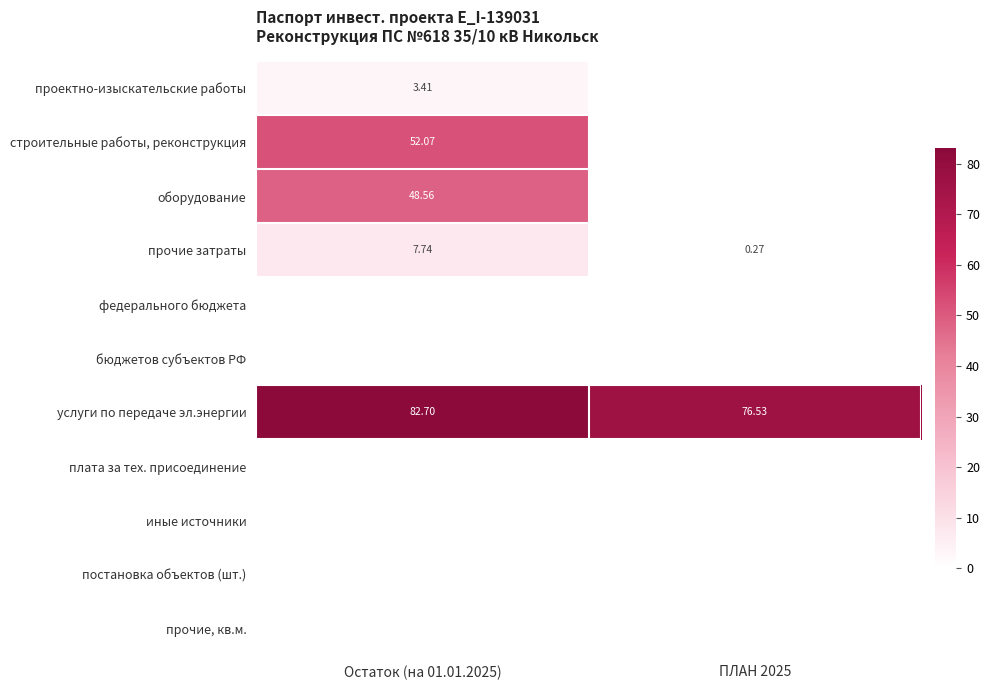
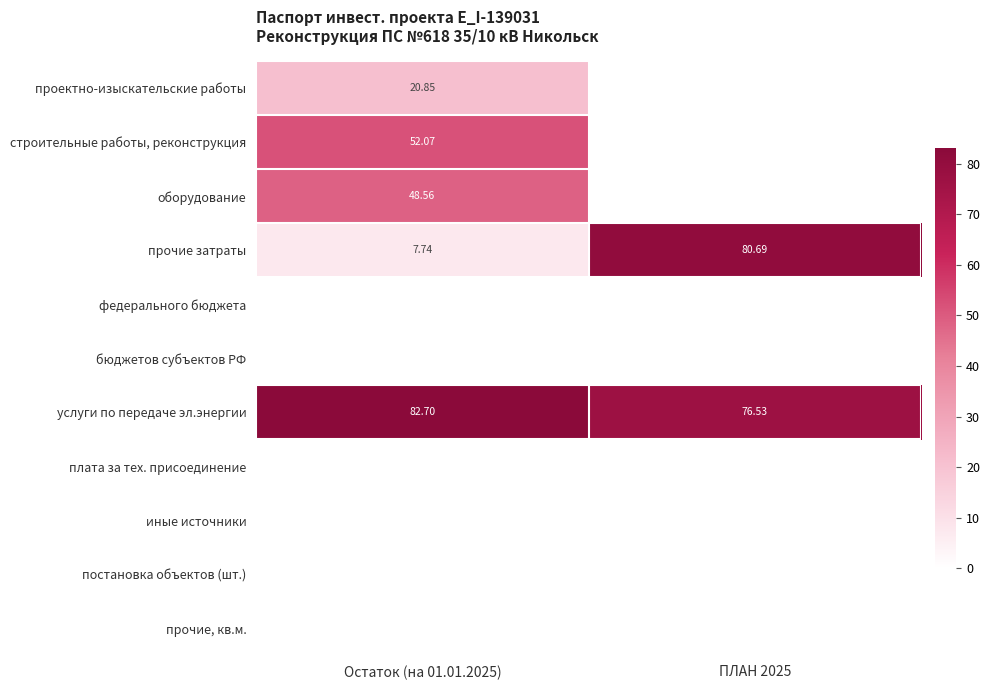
проектно-изыскательские работы, Остаток (на 01.01.2025): 3.41 -> 20.85
прочие затраты, ПЛАН 2025: 0.27 -> 80.69
